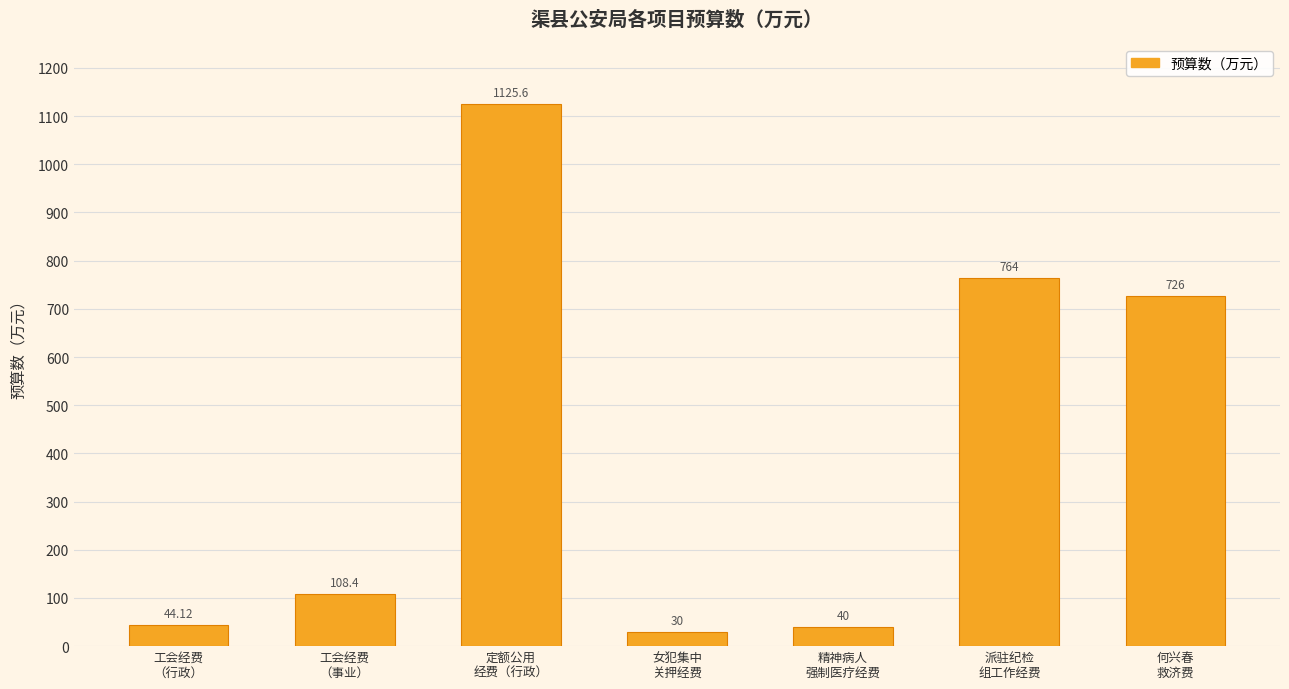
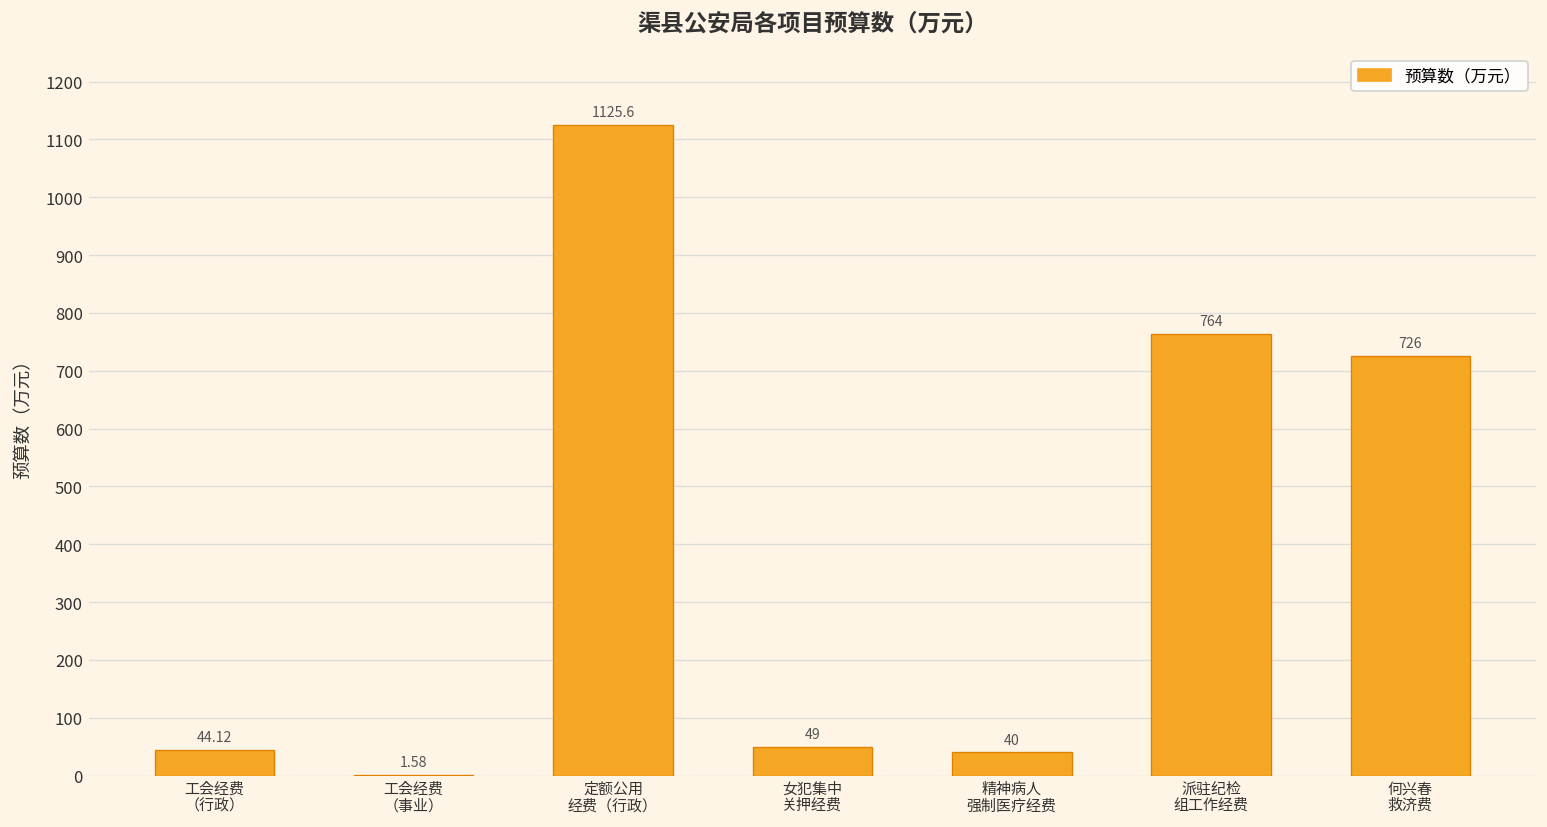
工会经费 （事业）: 108.4 -> 1.58
女犯集中 关押经费: 30 -> 49
